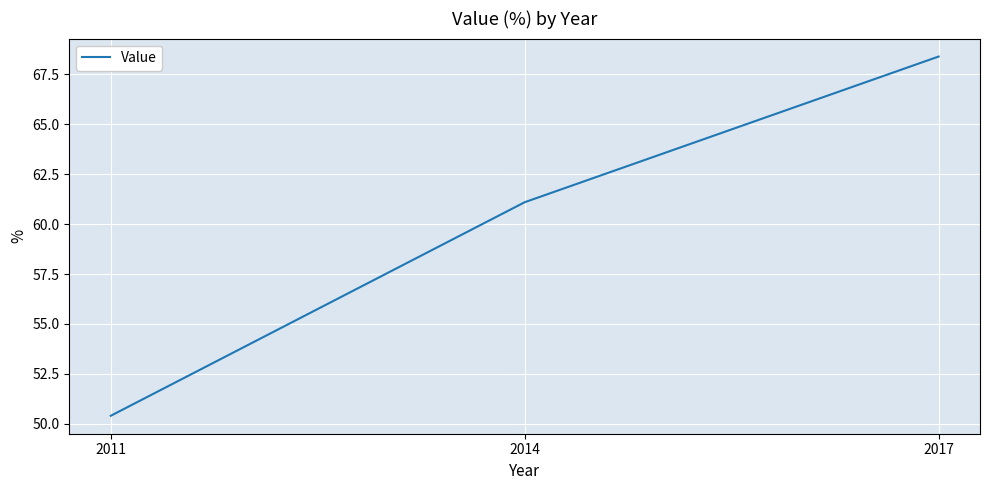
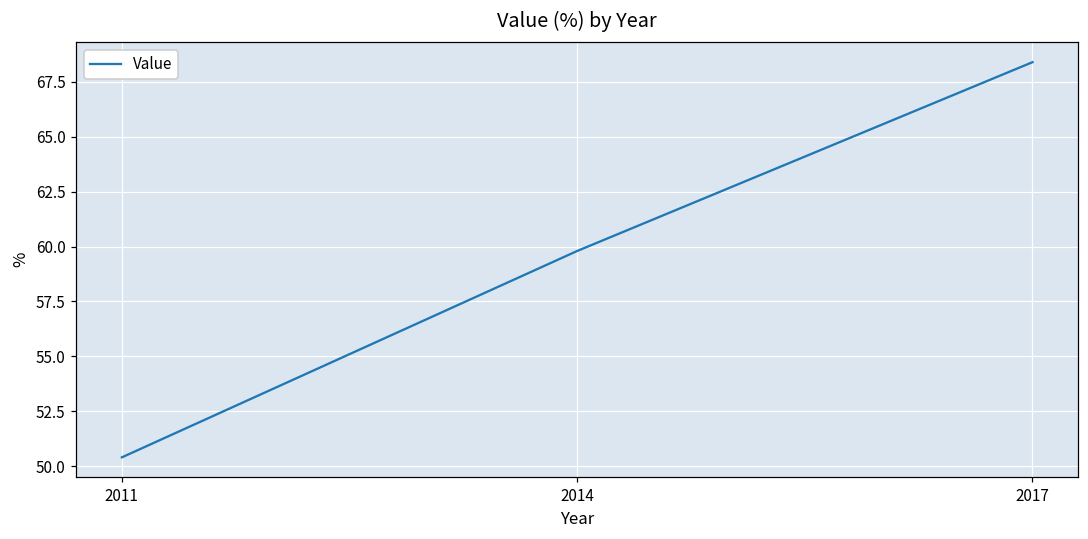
2014: 61.1 -> 59.8
